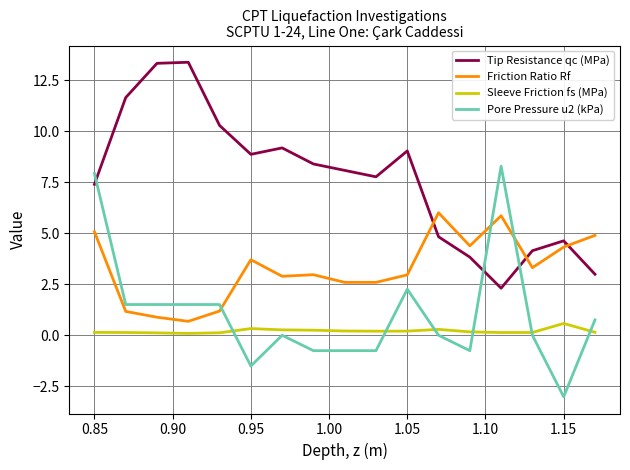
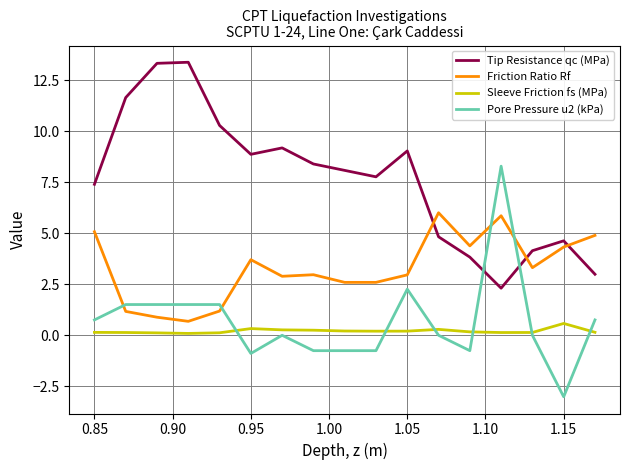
Pore Pressure u2 (kPa), 0.85: 7.9 -> 0.8
Pore Pressure u2 (kPa), 0.95: -1.5 -> -0.9
